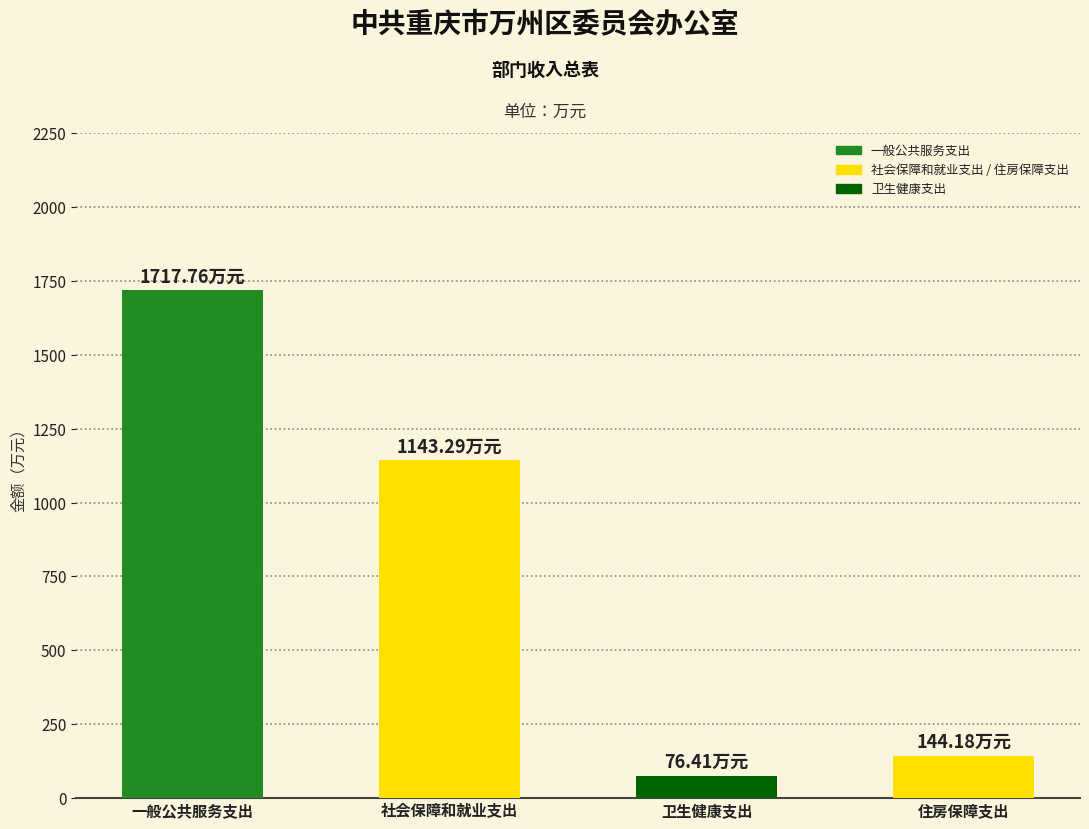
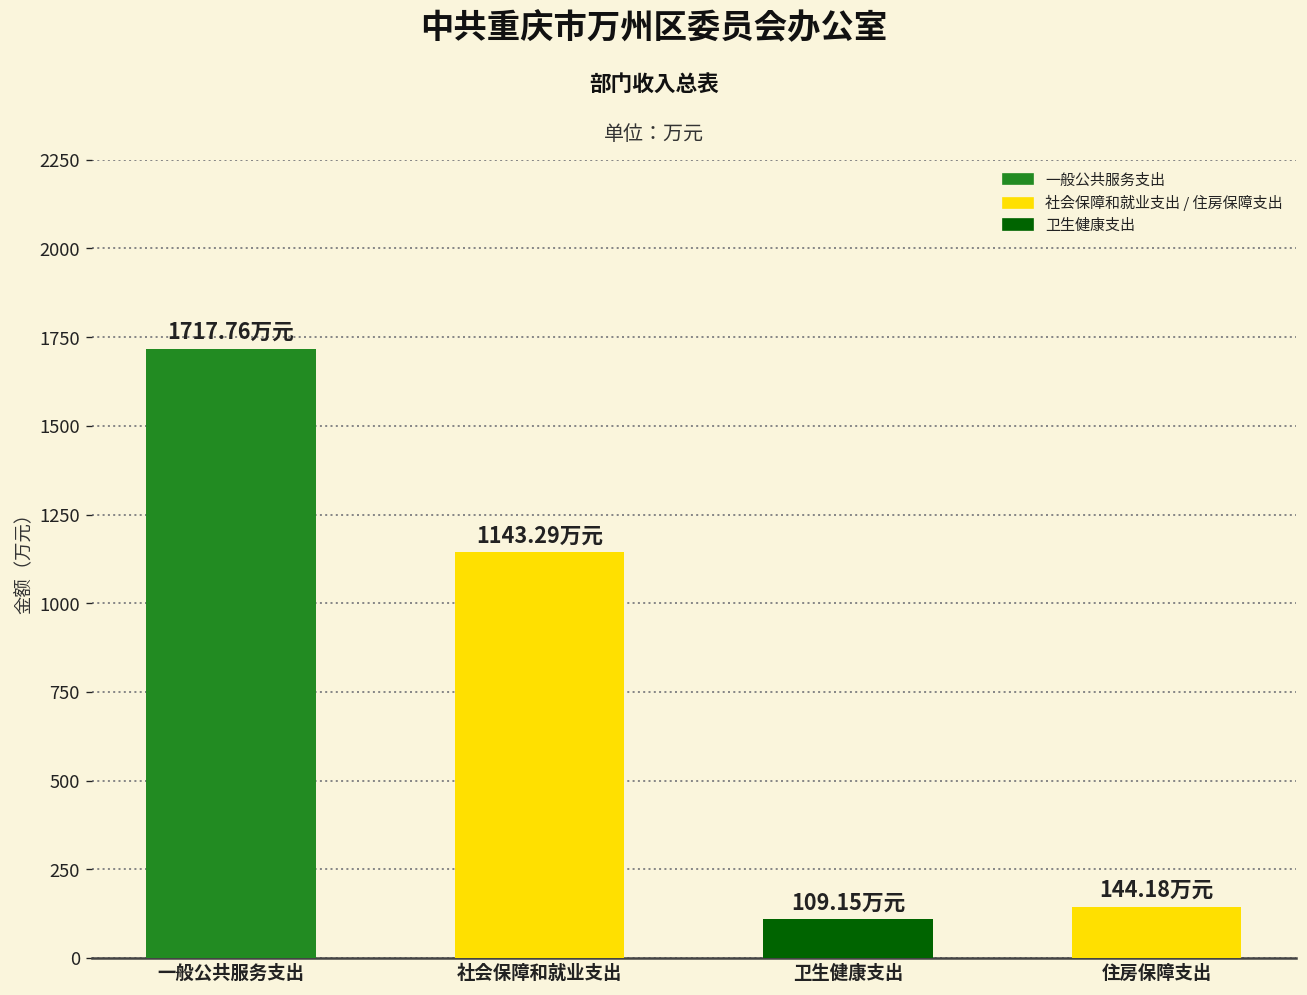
卫生健康支出: 76.41 -> 109.15
